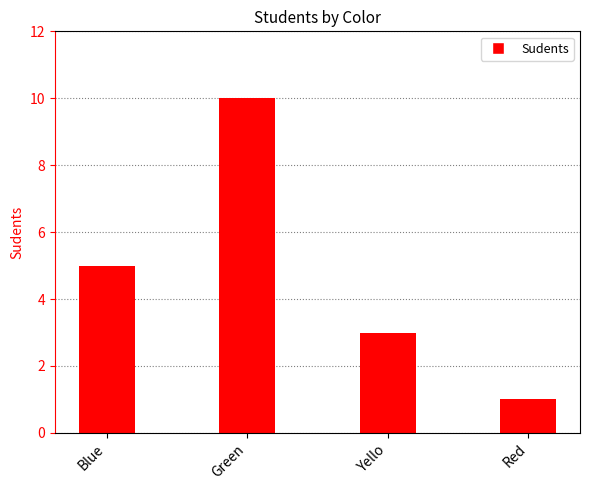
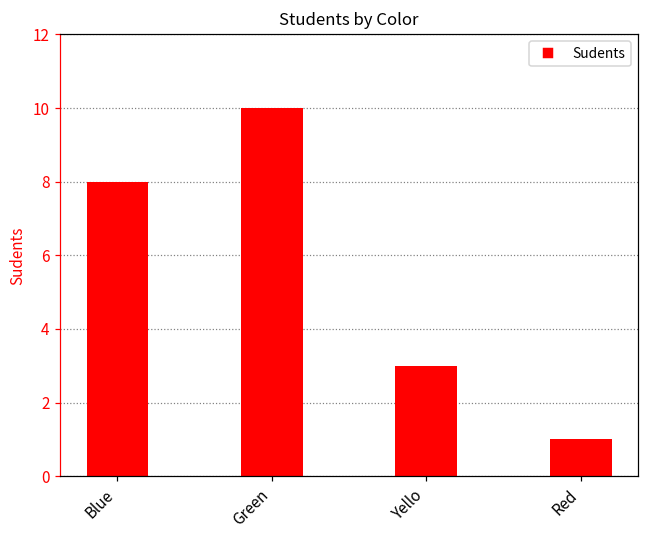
Blue: 5 -> 8
